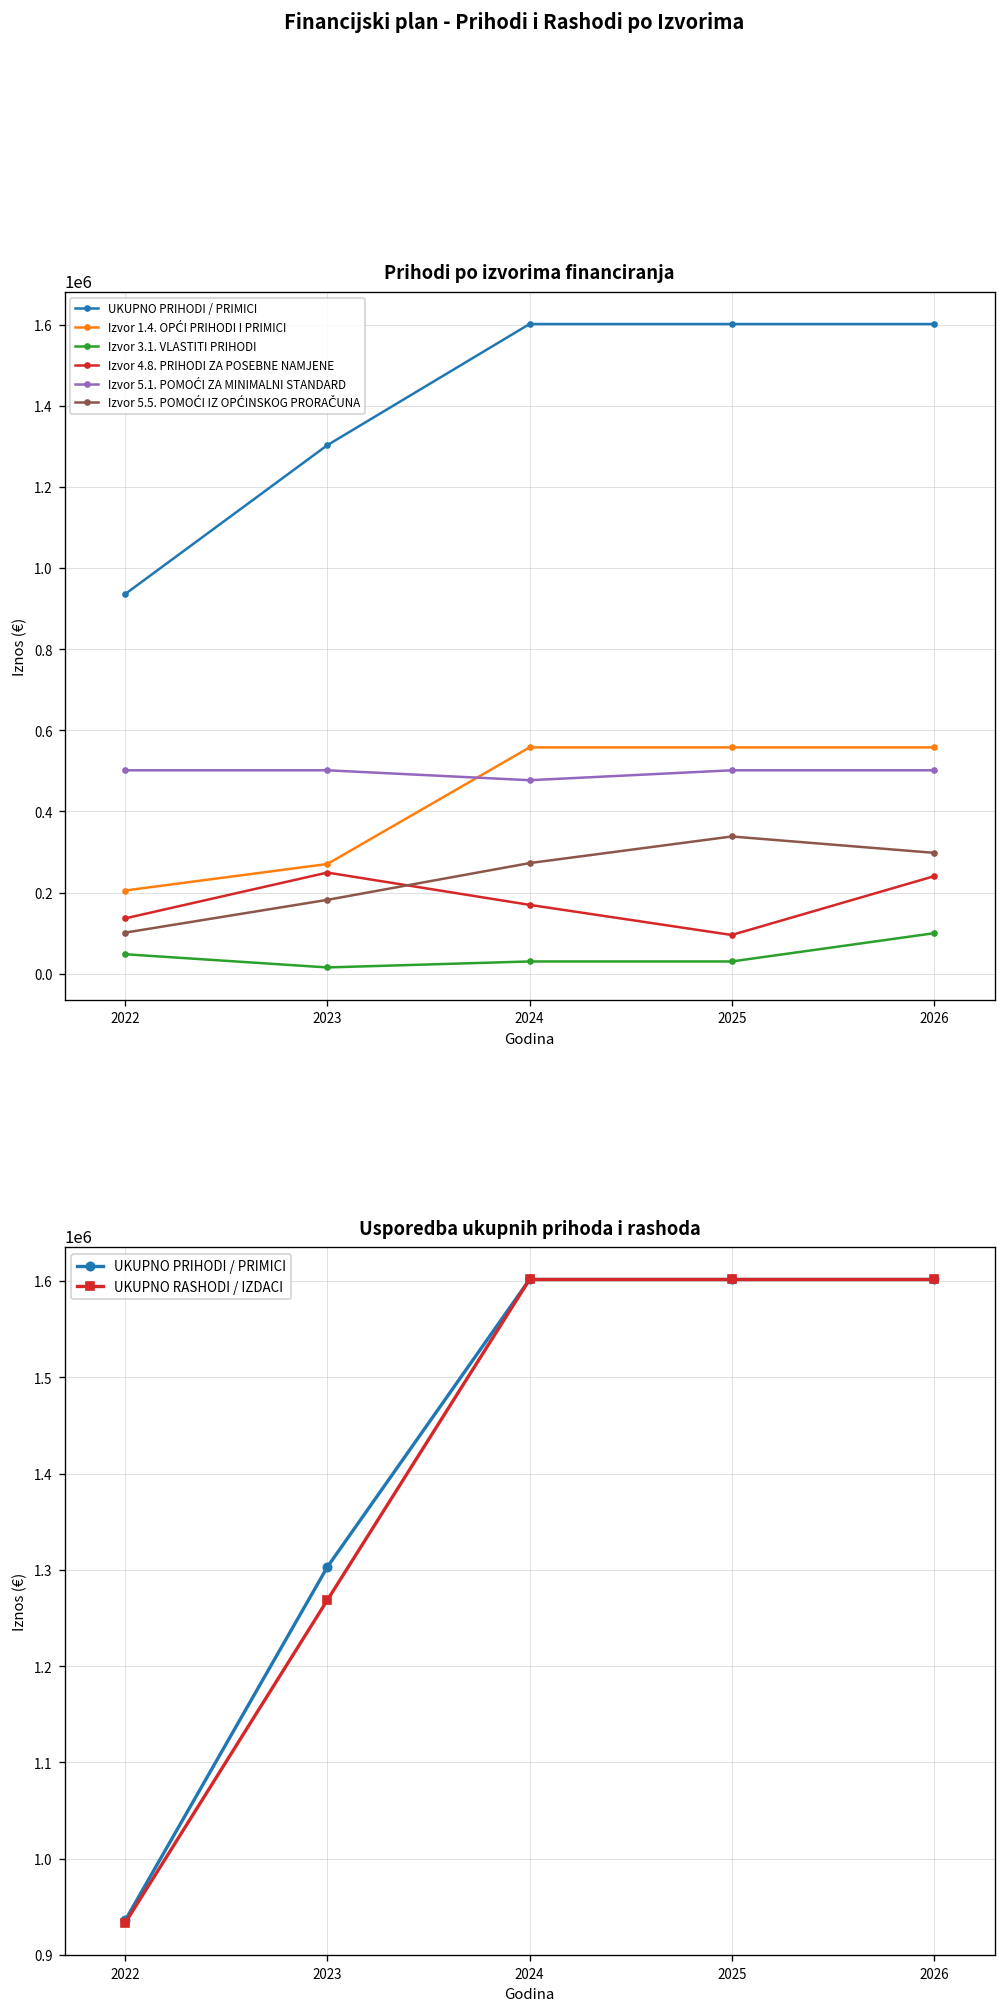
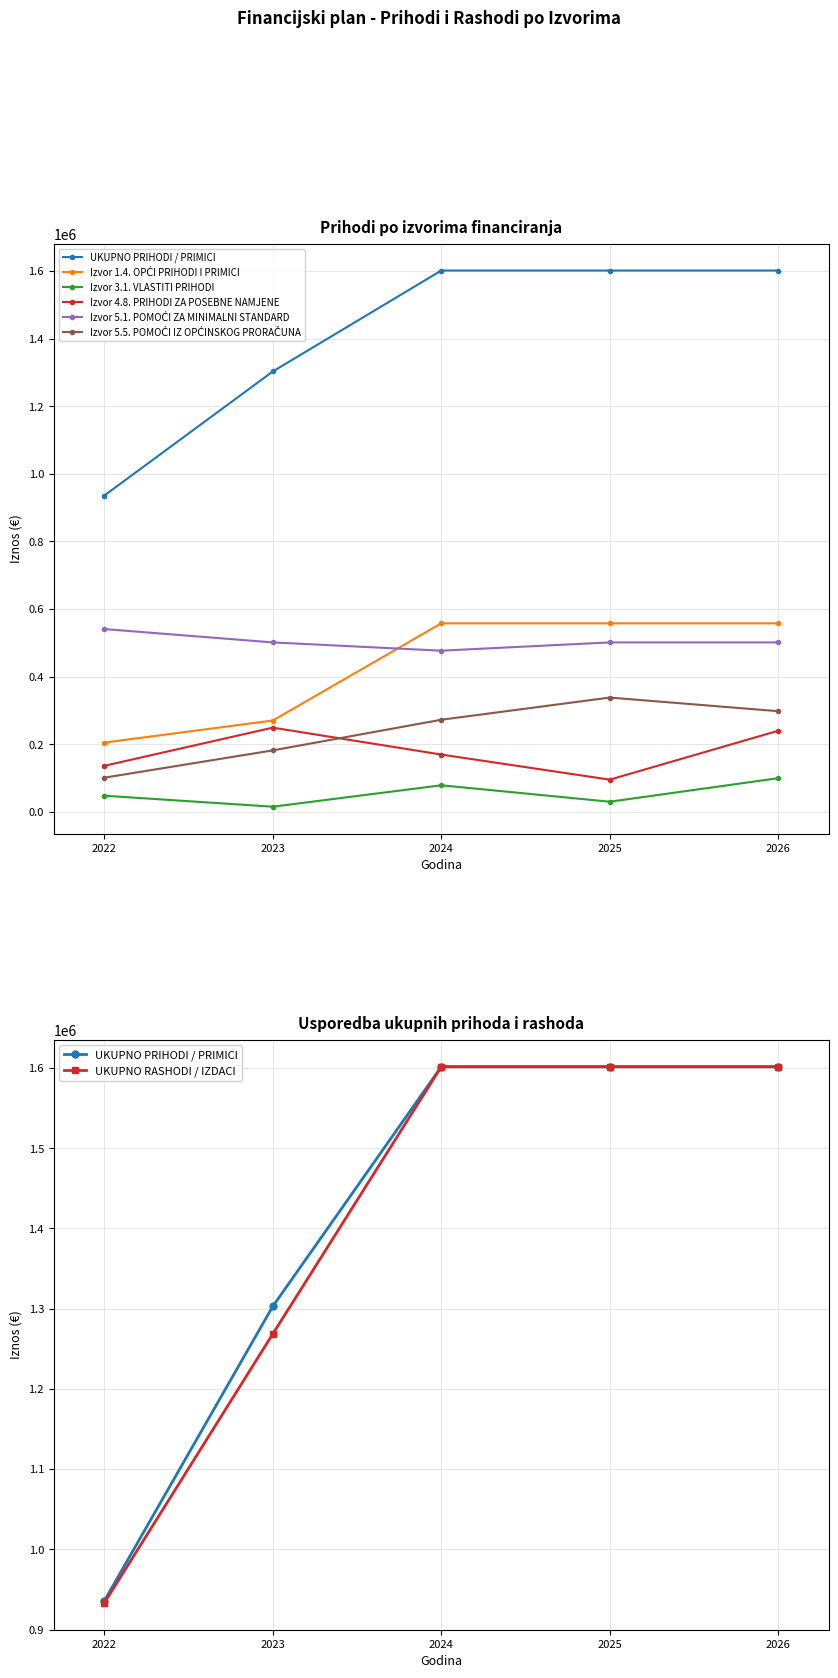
Prihodi po izvorima financiranja, Izvor 5.1. POMOĆI ZA MINIMALNI STANDARD, 2022: 500000 -> 540000
Prihodi po izvorima financiranja, Izvor 3.1. VLASTITI PRIHODI, 2024: 30000 -> 80000
